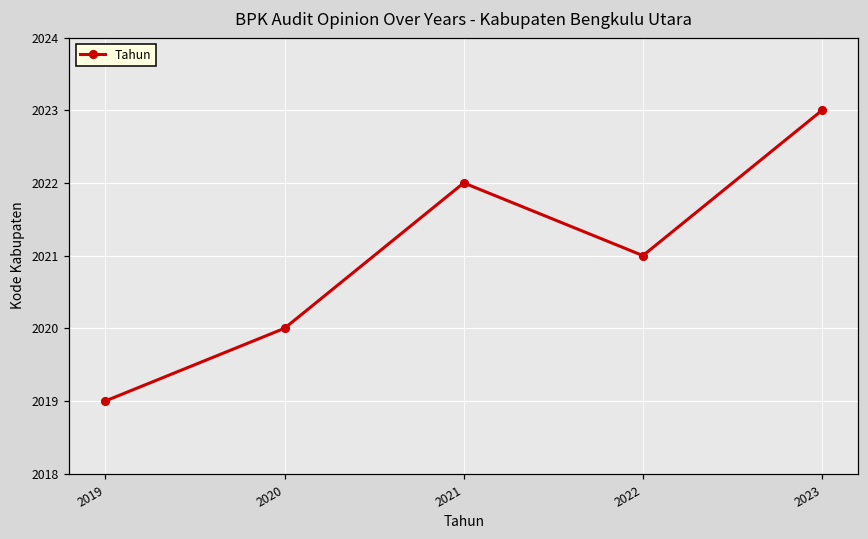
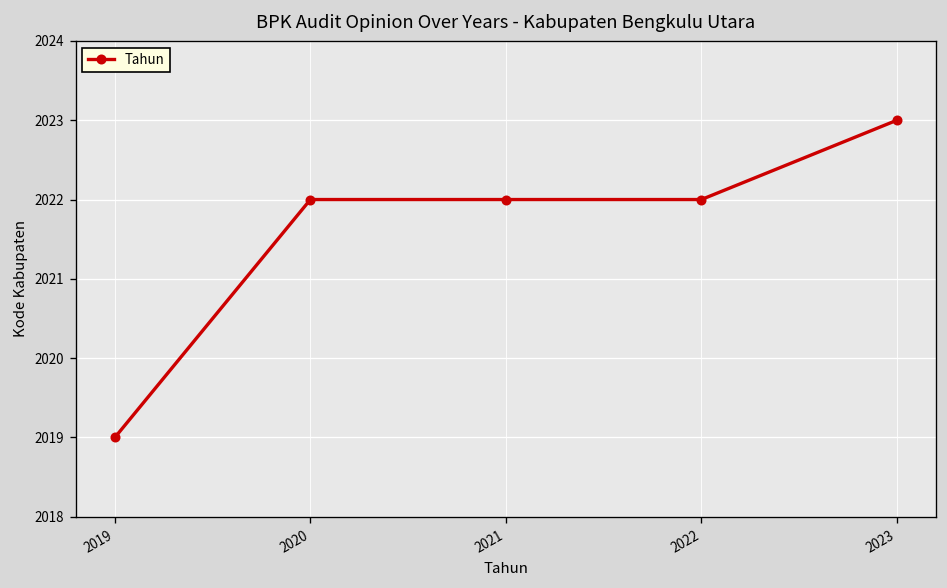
2020: 2020 -> 2022
2022: 2021 -> 2022
